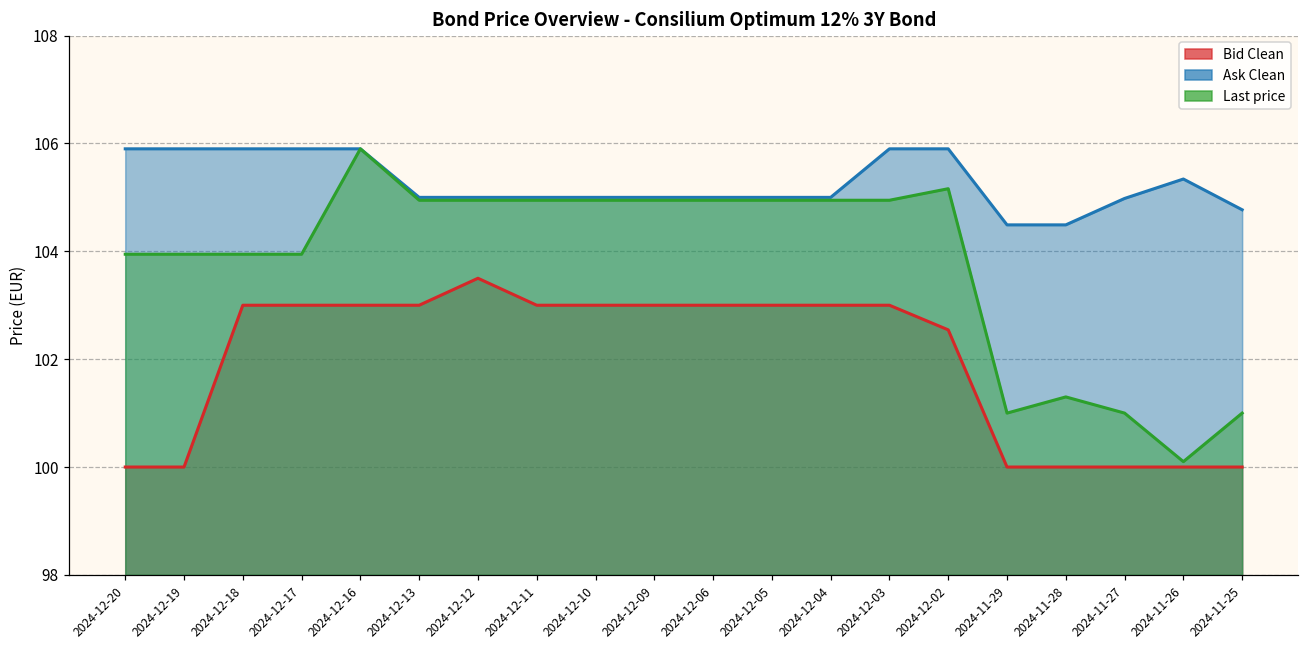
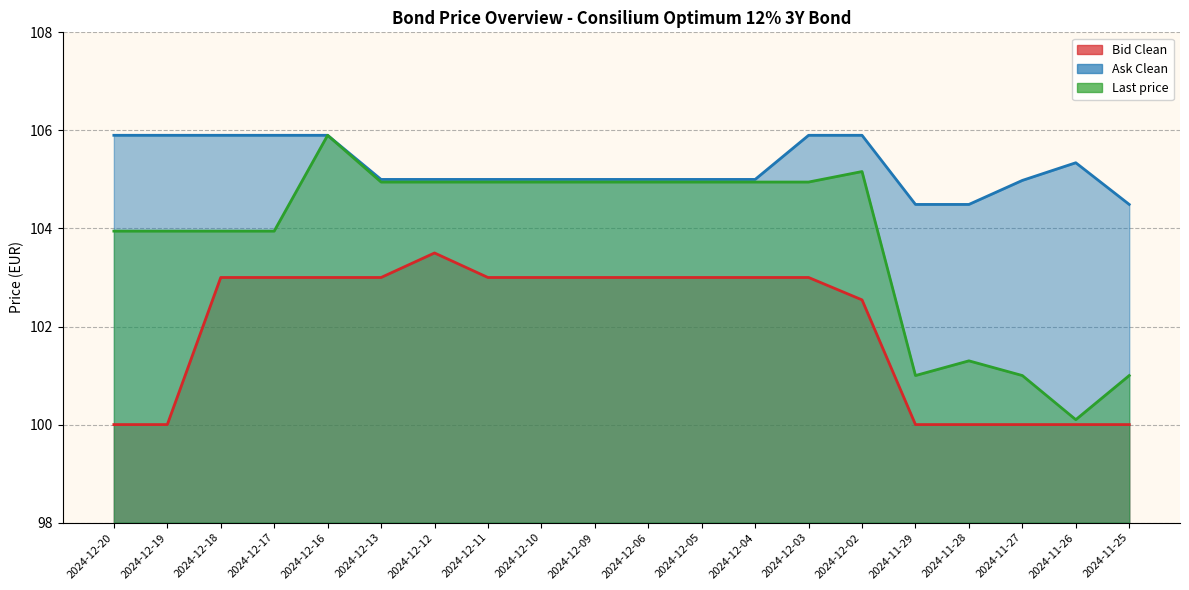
Ask Clean, 2024-11-25: 104.8 -> 104.5
